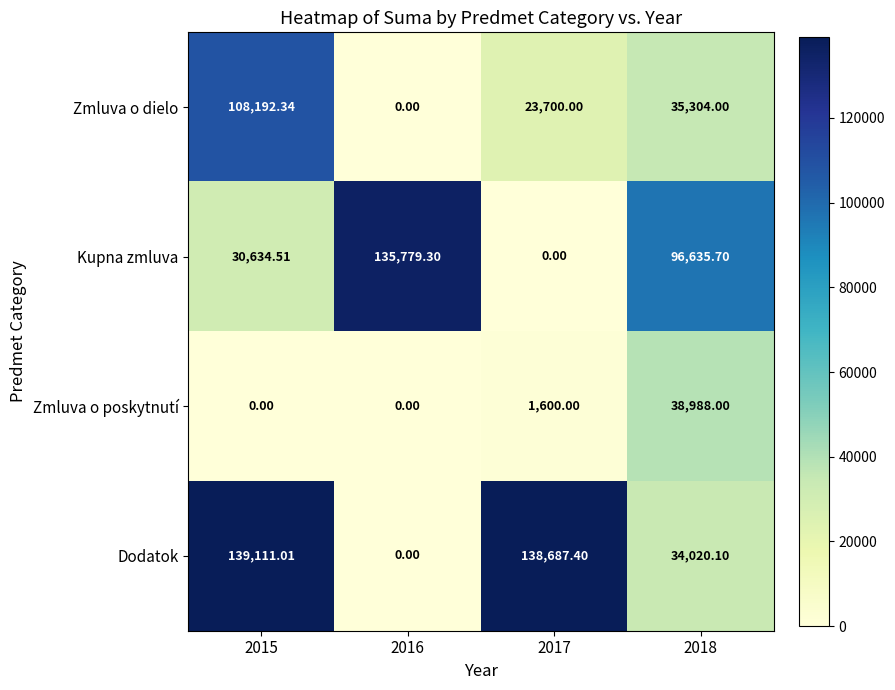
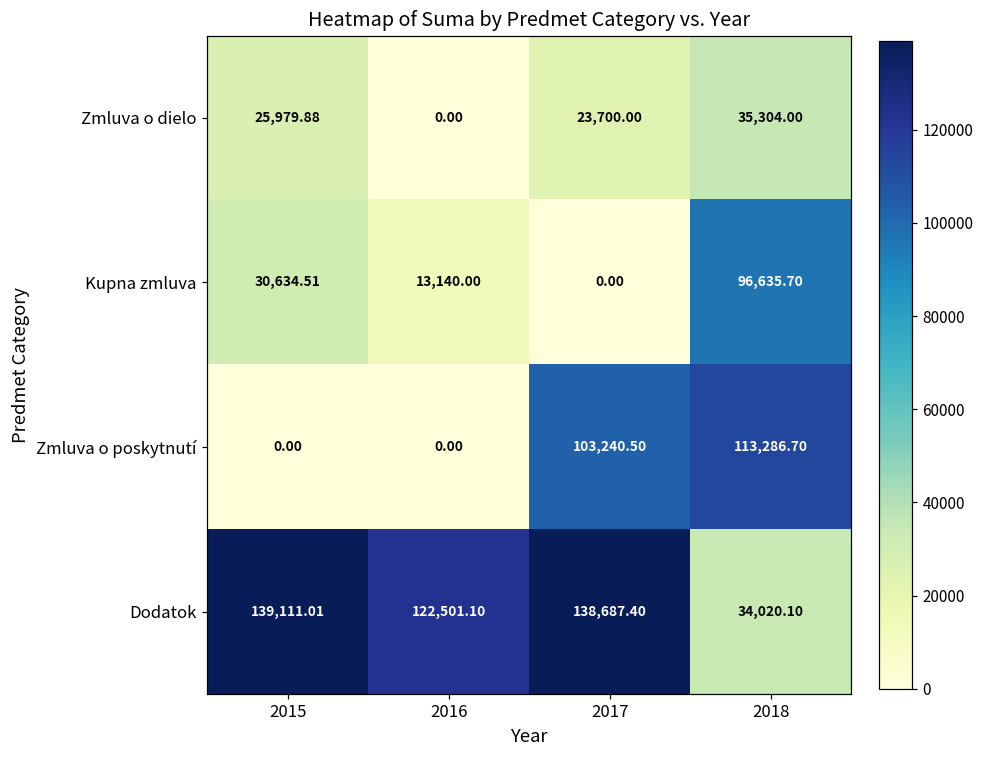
Zmluva o dielo, 2015: 108,192.34 -> 25,979.88
Kupna zmluva, 2016: 135,779.30 -> 13,140.00
Zmluva o poskytnutí, 2017: 1,600.00 -> 103,240.50
Zmluva o poskytnutí, 2018: 38,988.00 -> 113,286.70
Dodatok, 2016: 0.00 -> 122,501.10
